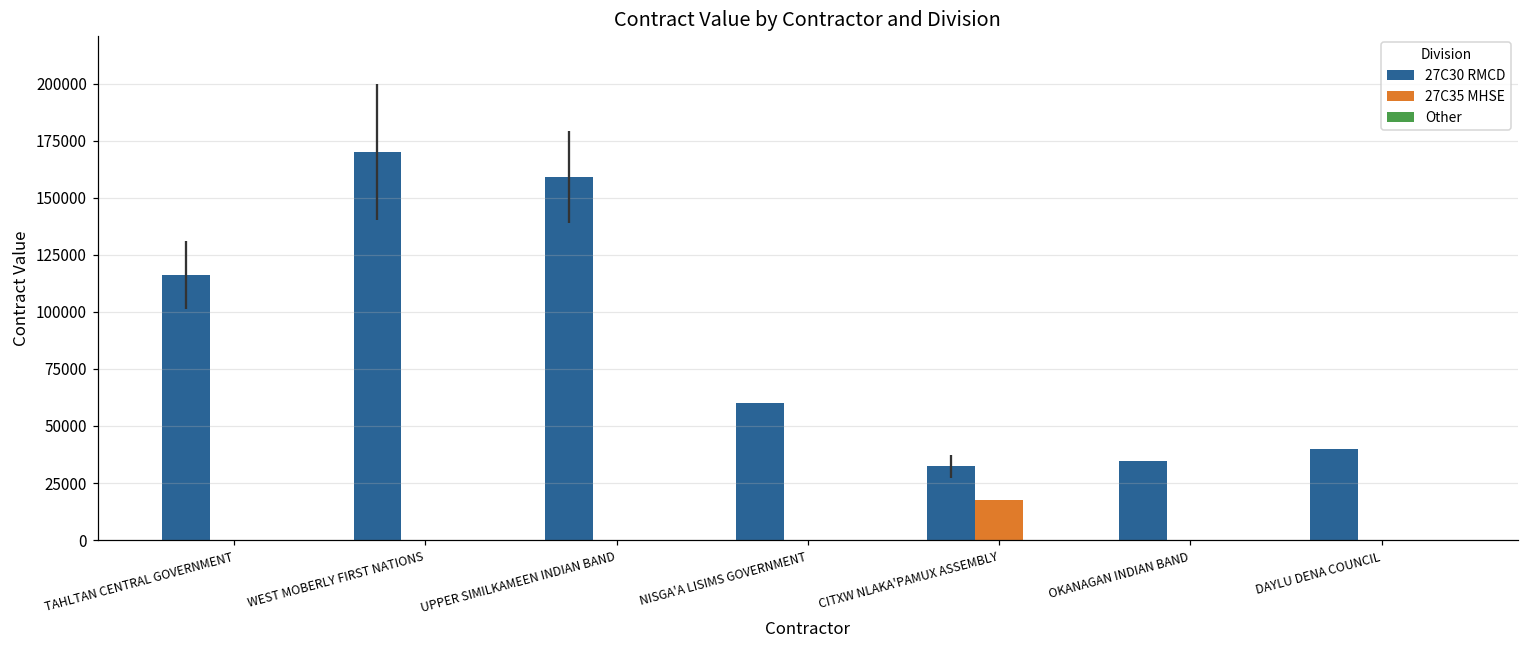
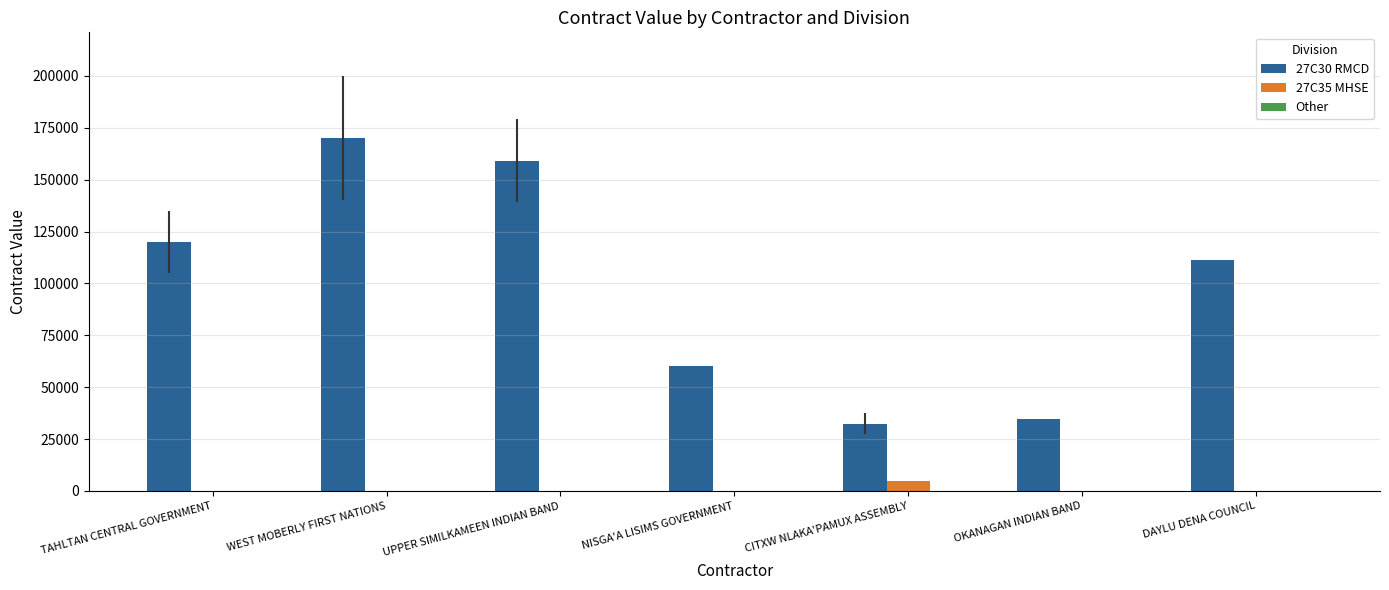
27C30 RMCD, TAHLTAN CENTRAL GOVERNMENT: 116000 -> 120000
27C35 MHSE, CITXW NLAKA'PAMUX ASSEMBLY: 18000 -> 5000
27C30 RMCD, DAYLU DENA COUNCIL: 40000 -> 111000
